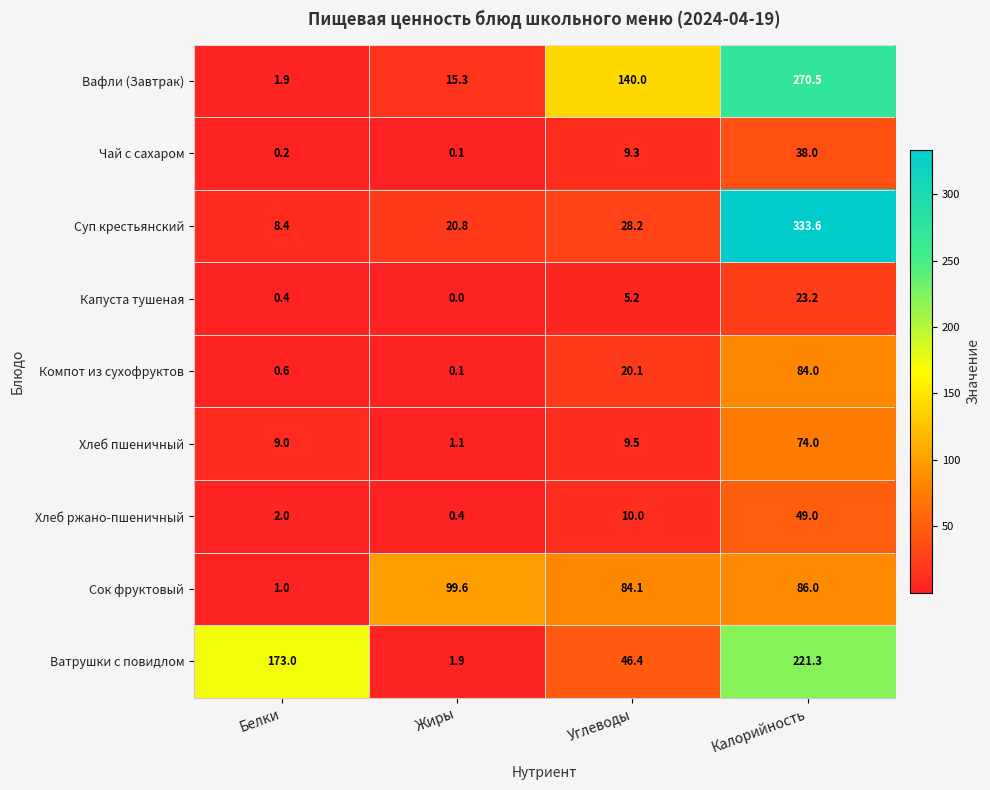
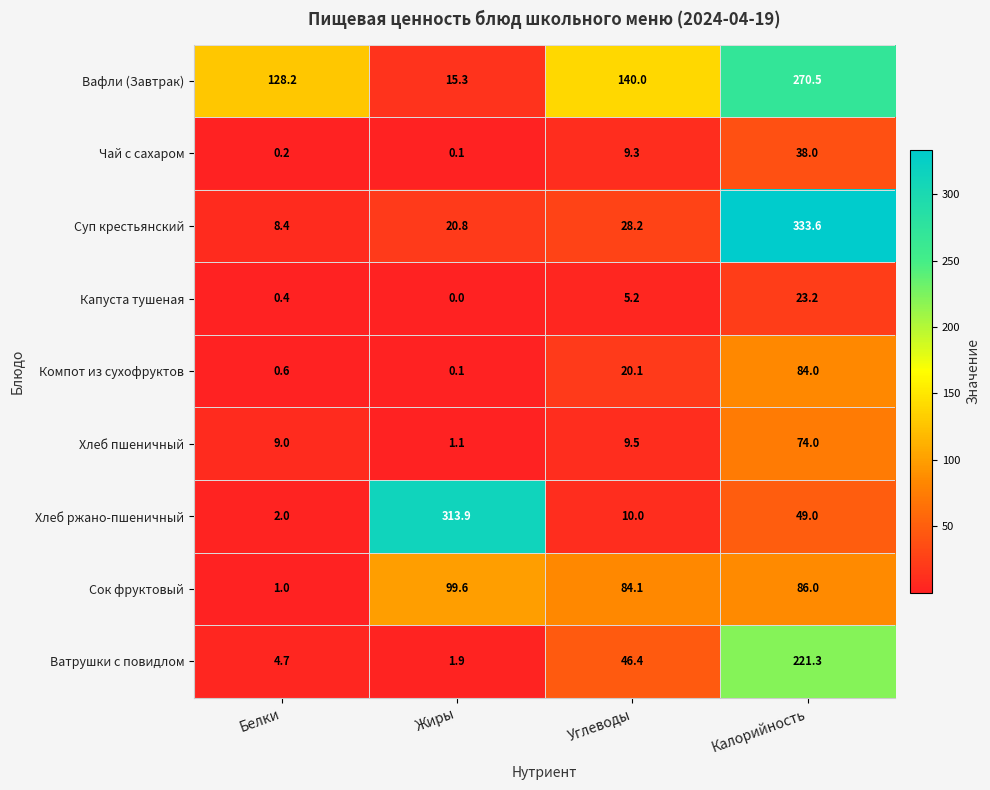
Вафли (Завтрак), Белки: 1.9 -> 128.2
Хлеб ржано-пшеничный, Жиры: 0.4 -> 313.9
Ватрушки с повидлом, Белки: 173.0 -> 4.7
